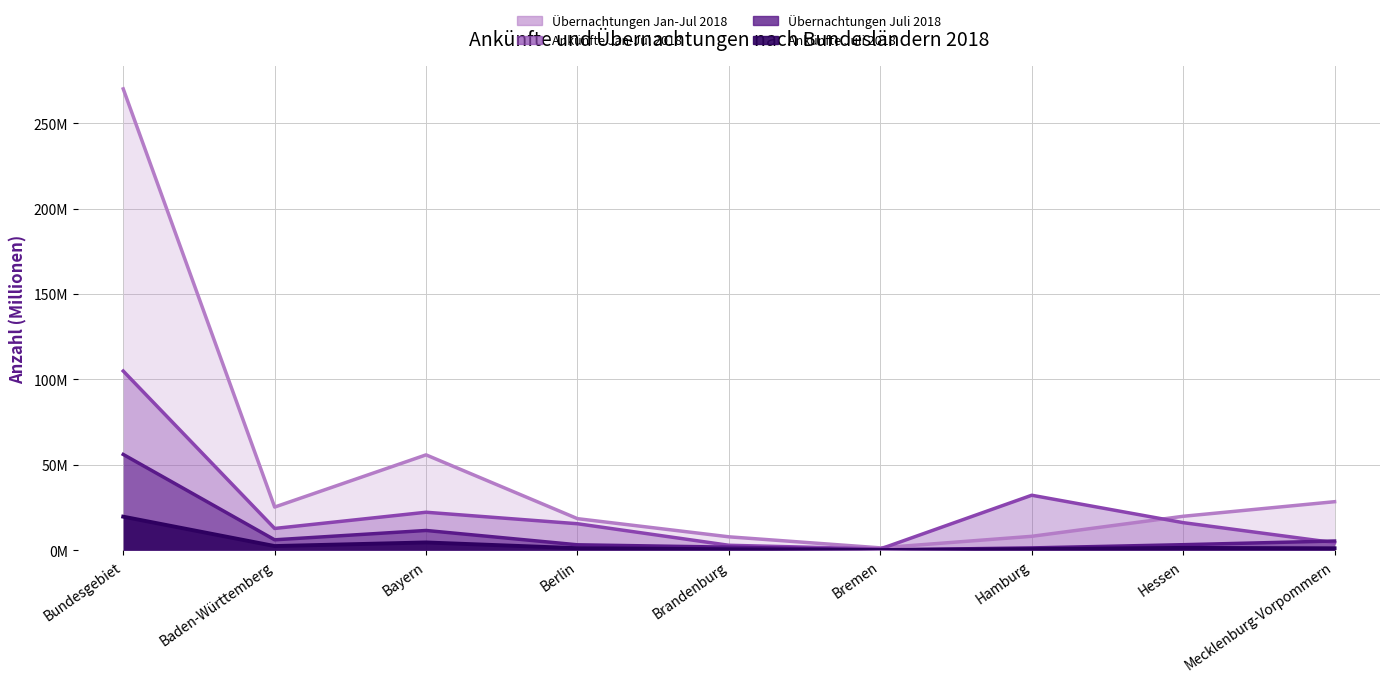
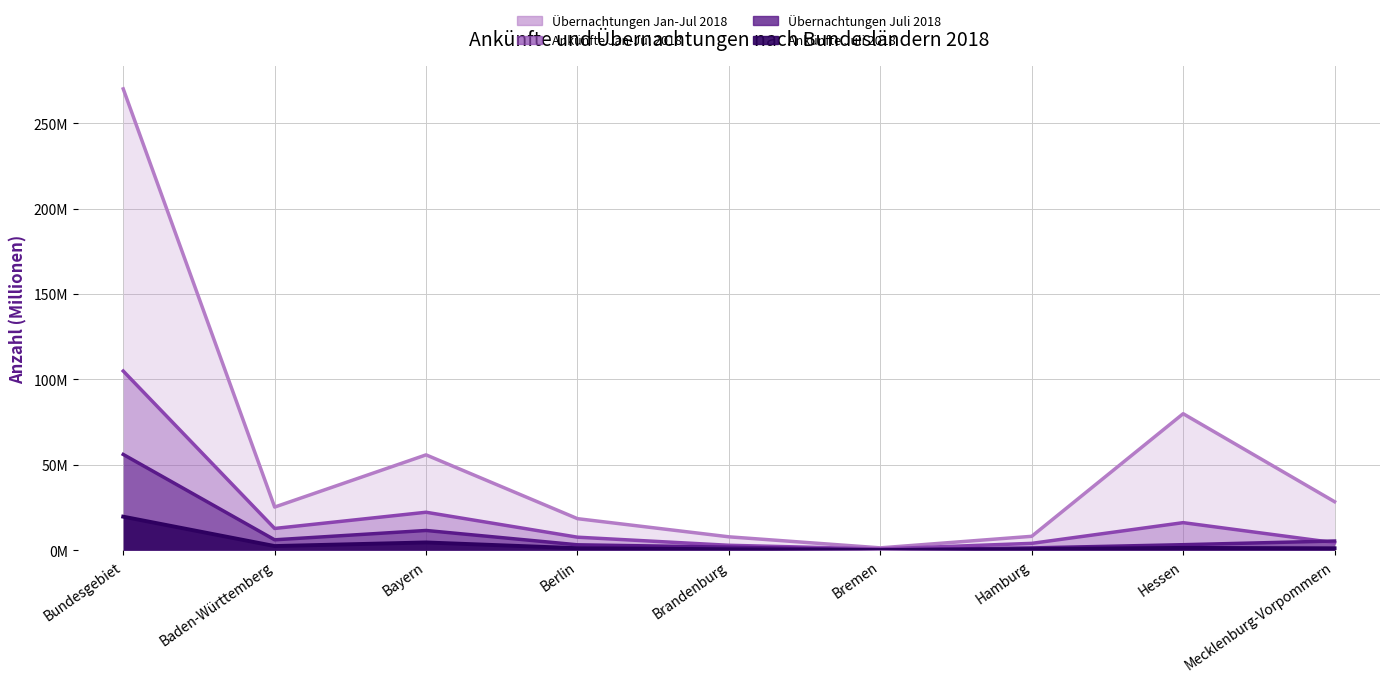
Ankünfte Jan-Jul 2018, Berlin: 16000000 -> 8000000
Ankünfte Jan-Jul 2018, Hamburg: 32000000 -> 4000000
Übernachtungen Jan-Jul 2018, Hessen: 20000000 -> 80000000
